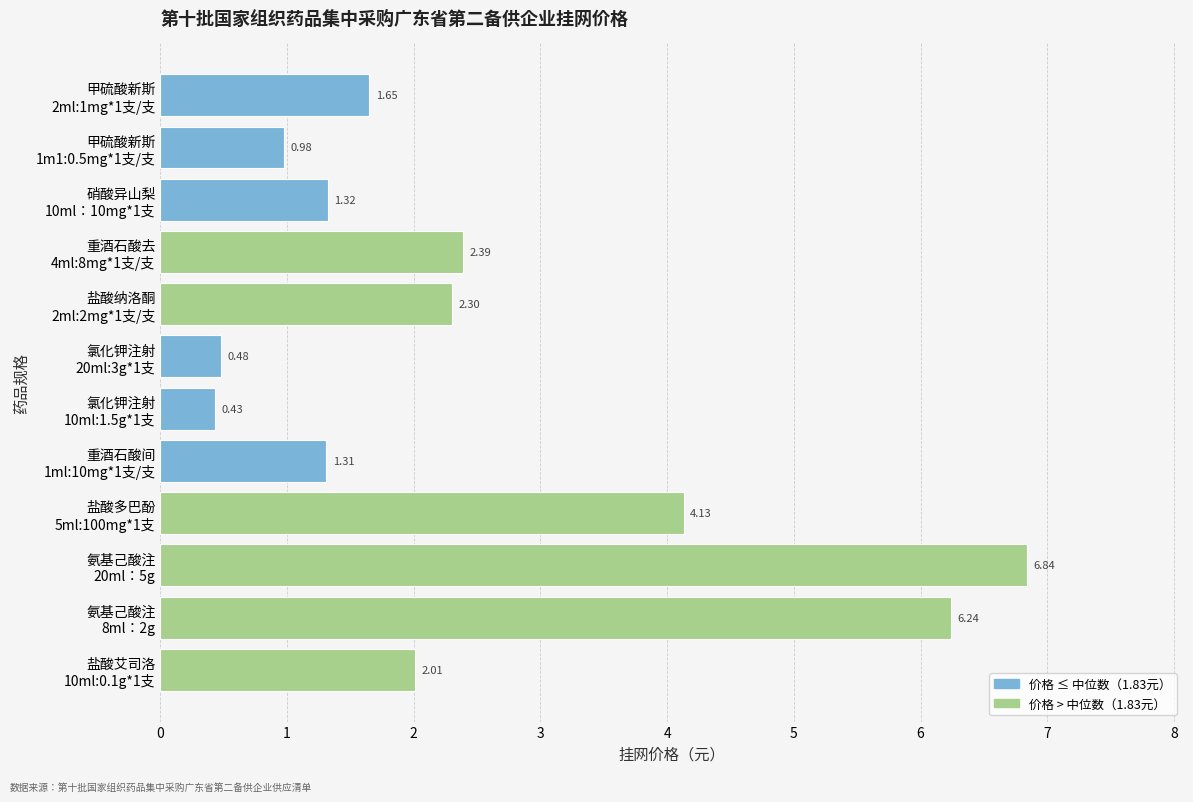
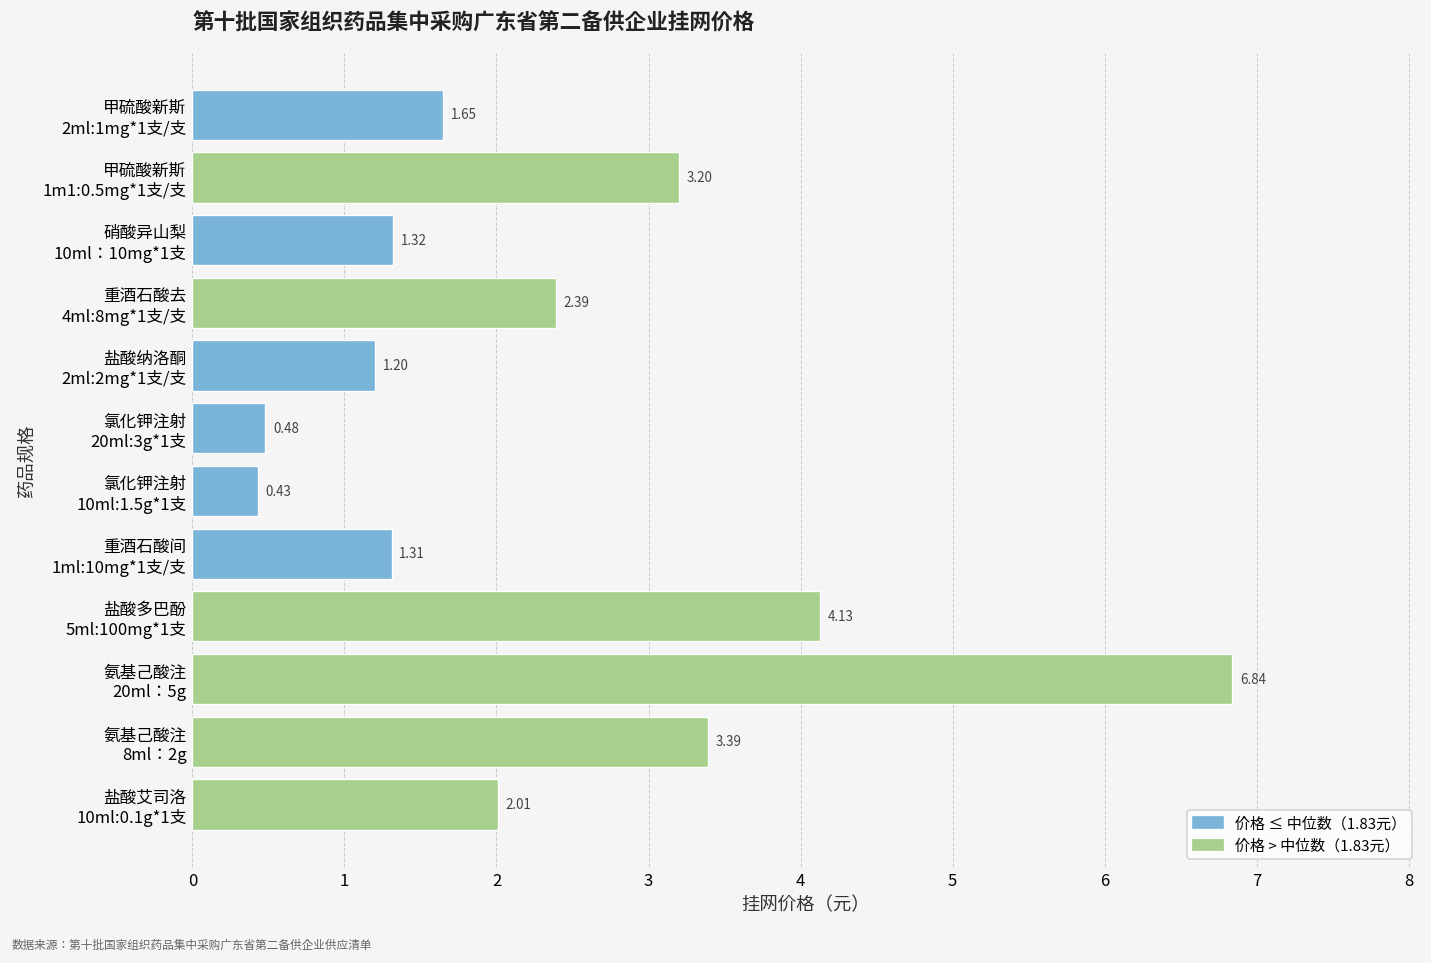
甲硫酸新斯 1m1:0.5mg*1支/支: 0.98 -> 3.20
盐酸纳洛酮 2ml:2mg*1支/支: 2.30 -> 1.20
氨基己酸注 8ml：2g: 6.24 -> 3.39
